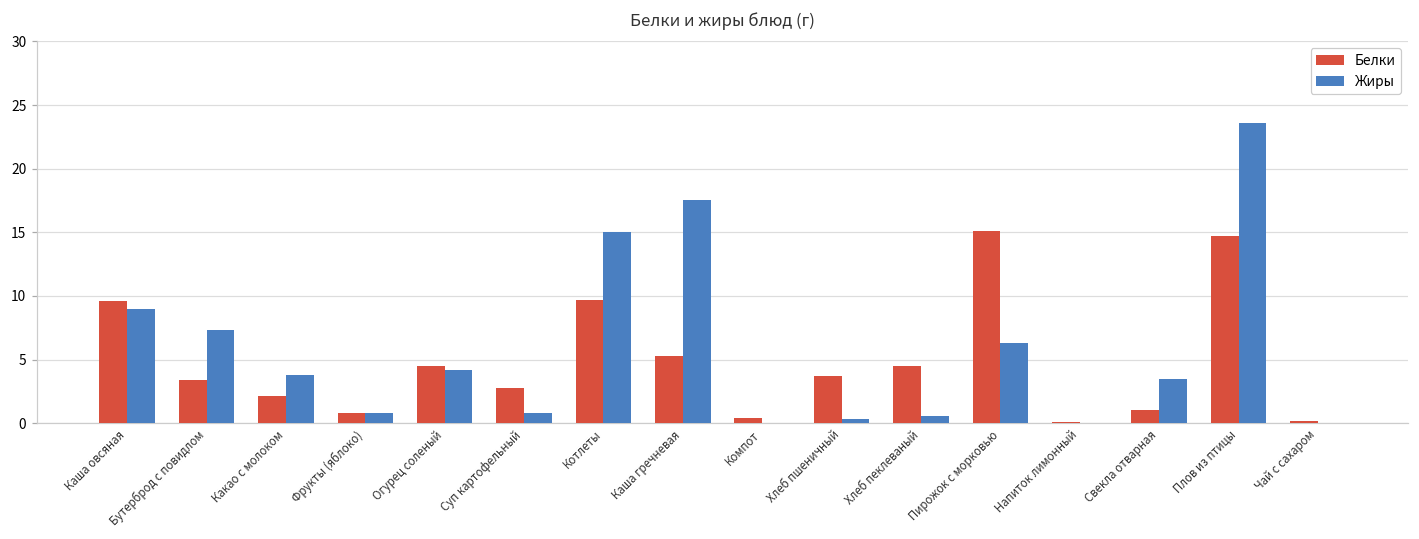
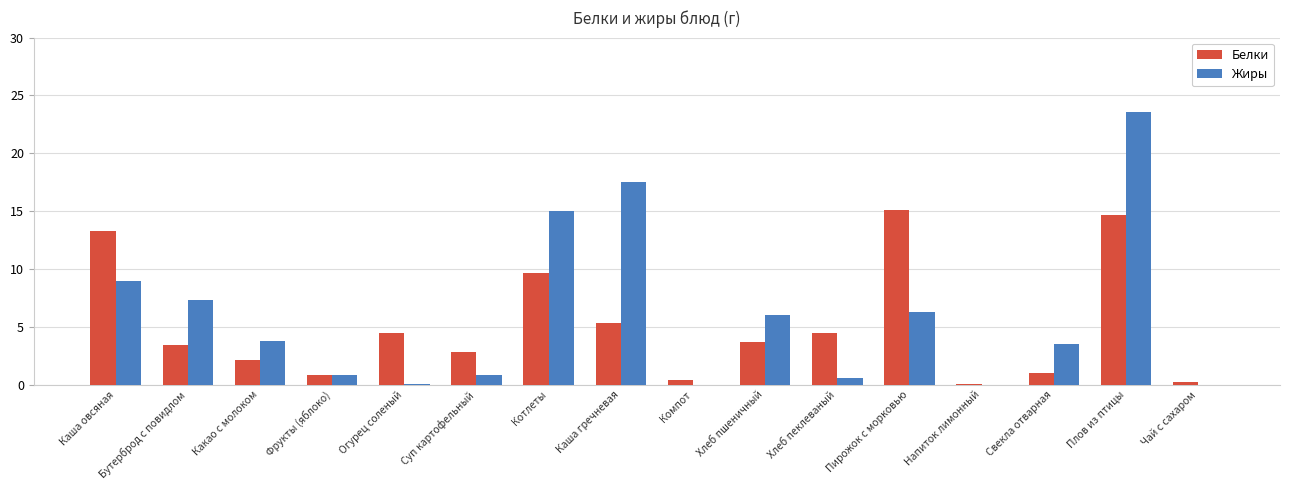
Белки, Каша овсяная: 9.6 -> 13.3
Жиры, Огурец соленый: 4.2 -> 0.1
Жиры, Хлеб пшеничный: 0.3 -> 6.0
